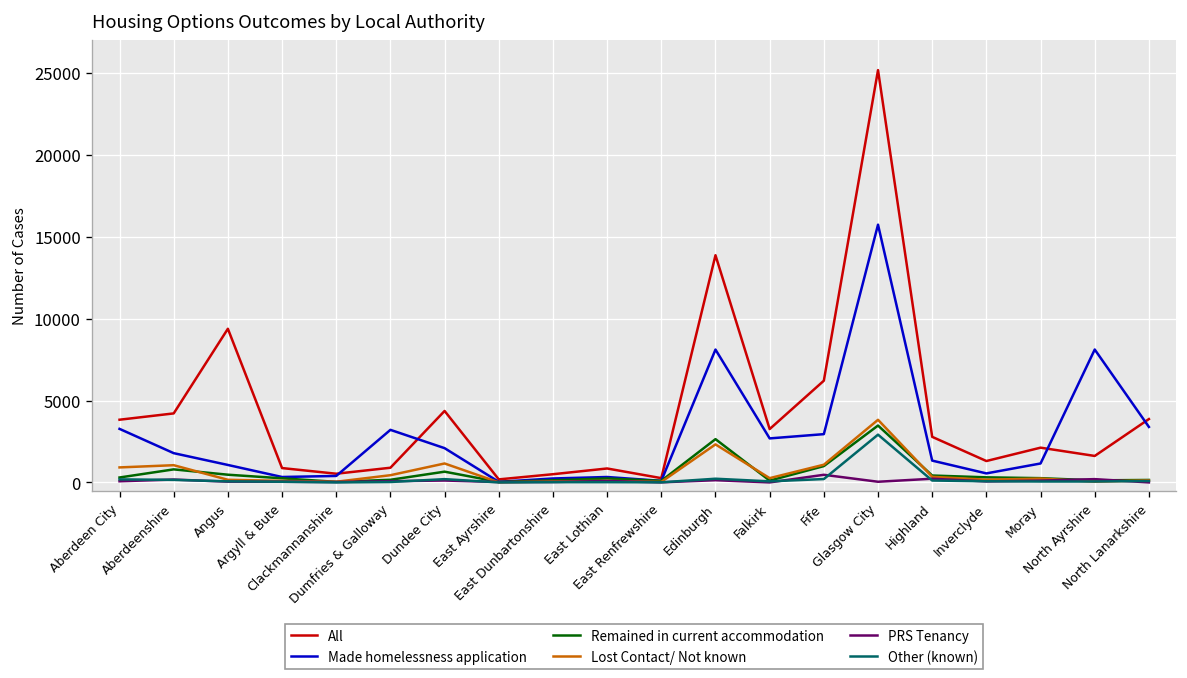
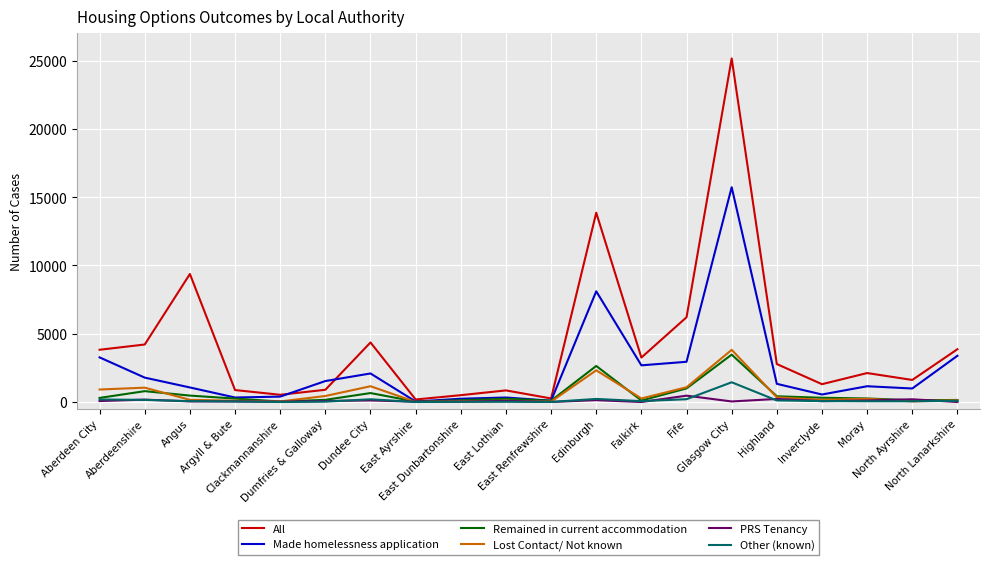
Made homelessness application, Dumfries & Galloway: 3200 -> 1500
Other (known), Glasgow City: 2900 -> 1500
Made homelessness application, North Ayrshire: 8100 -> 1000
